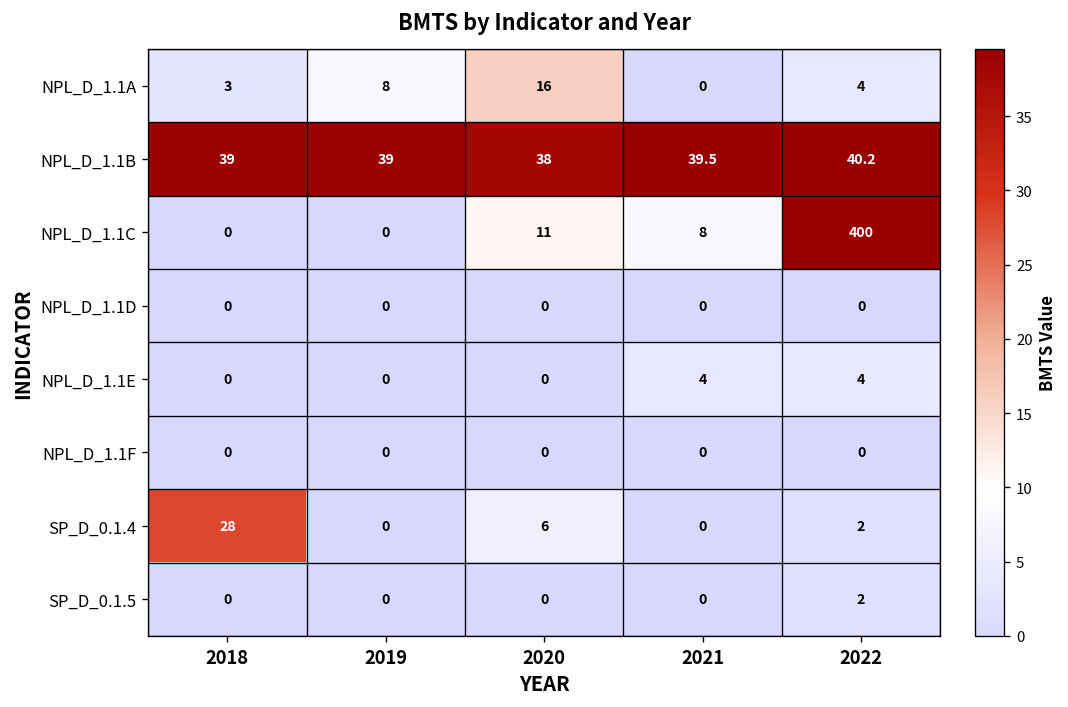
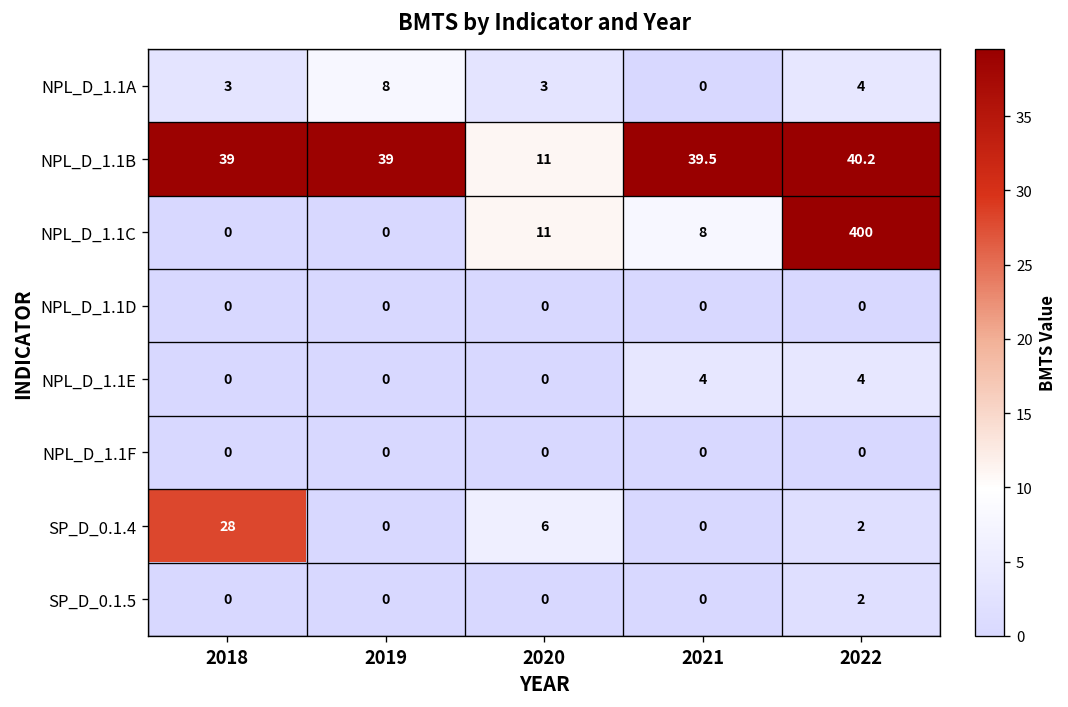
NPL_D_1.1A, 2020: 16 -> 3
NPL_D_1.1B, 2020: 38 -> 11
